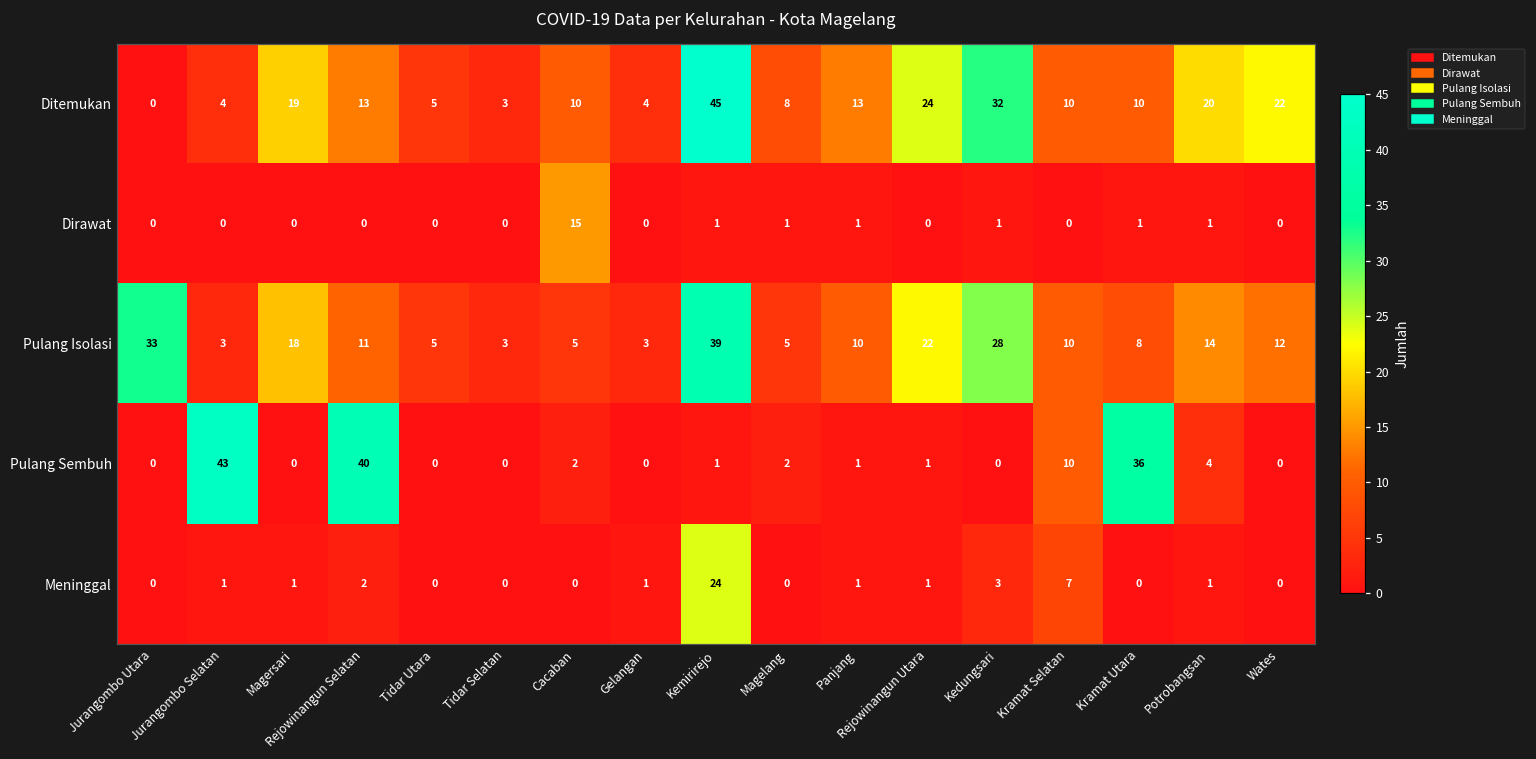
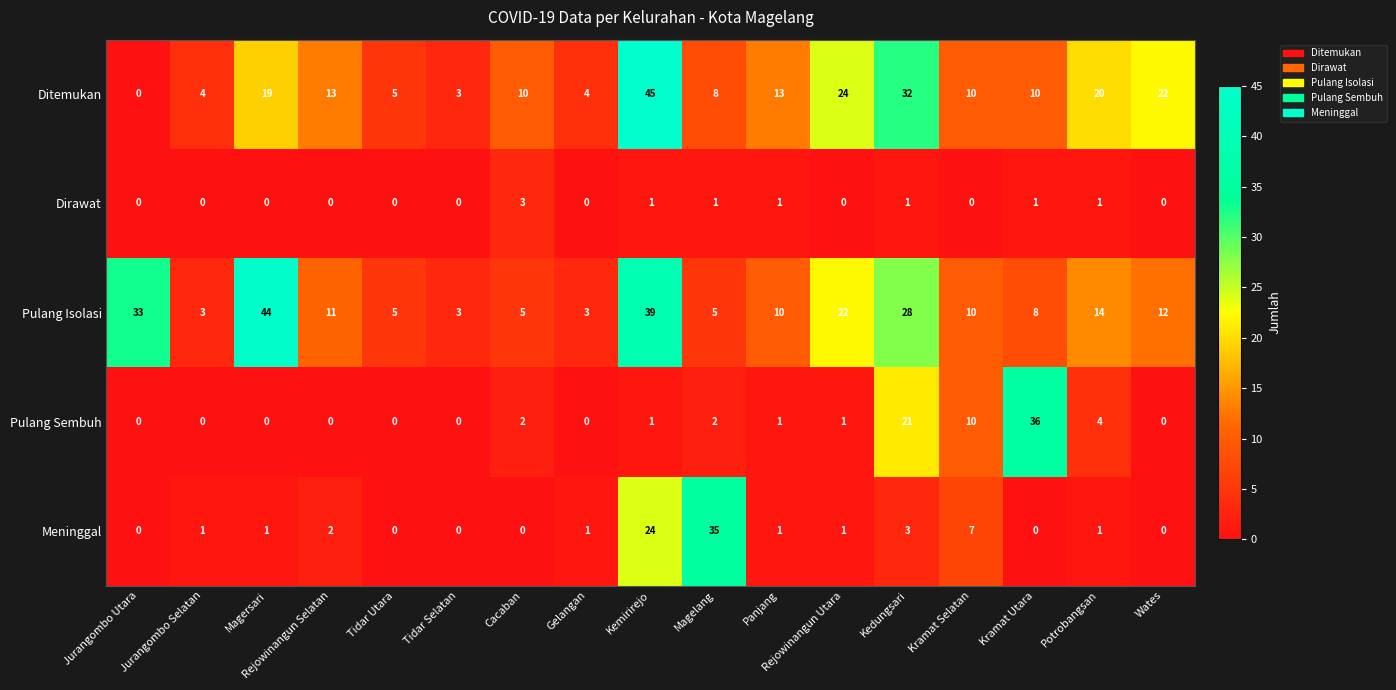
Dirawat, Cacaban: 15 -> 3
Pulang Isolasi, Magersari: 18 -> 44
Pulang Sembuh, Jurangombo Selatan: 43 -> 0
Pulang Sembuh, Rejowinangun Selatan: 40 -> 0
Pulang Sembuh, Kedungsari: 0 -> 21
Meninggal, Magelang: 0 -> 35
